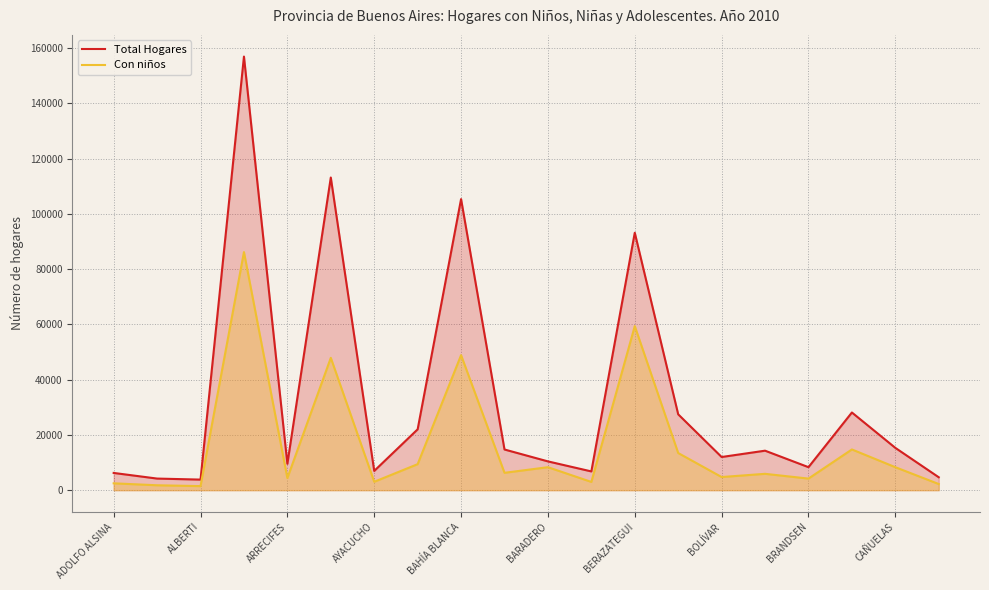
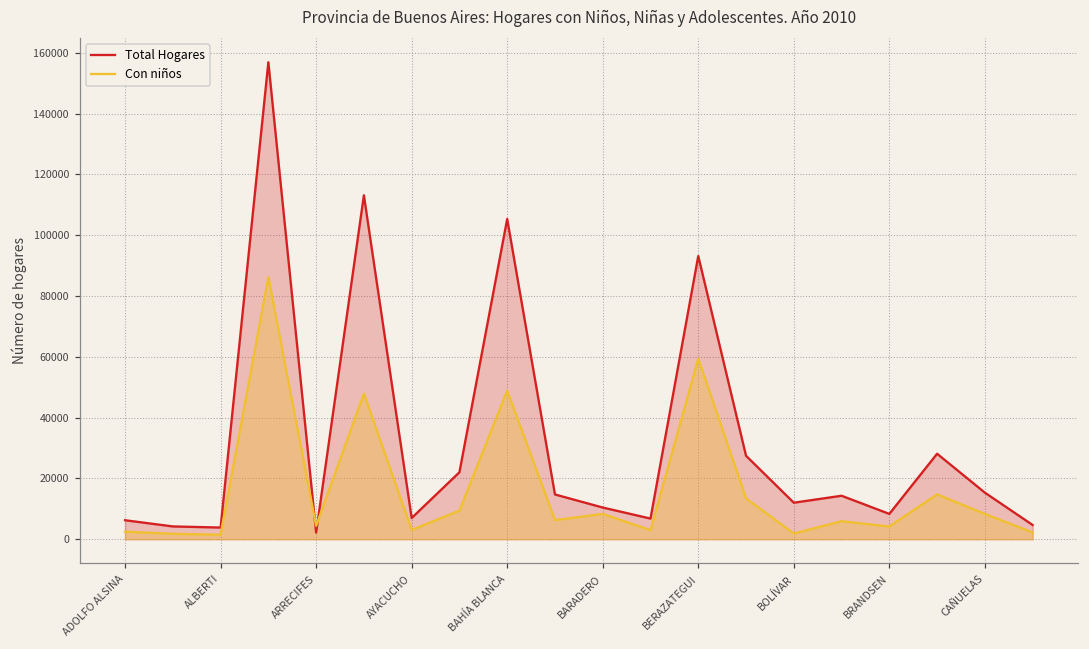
Total Hogares, ARRECIFES: 10000 -> 2000
Con niños, BOLÍVAR: 5000 -> 2000
